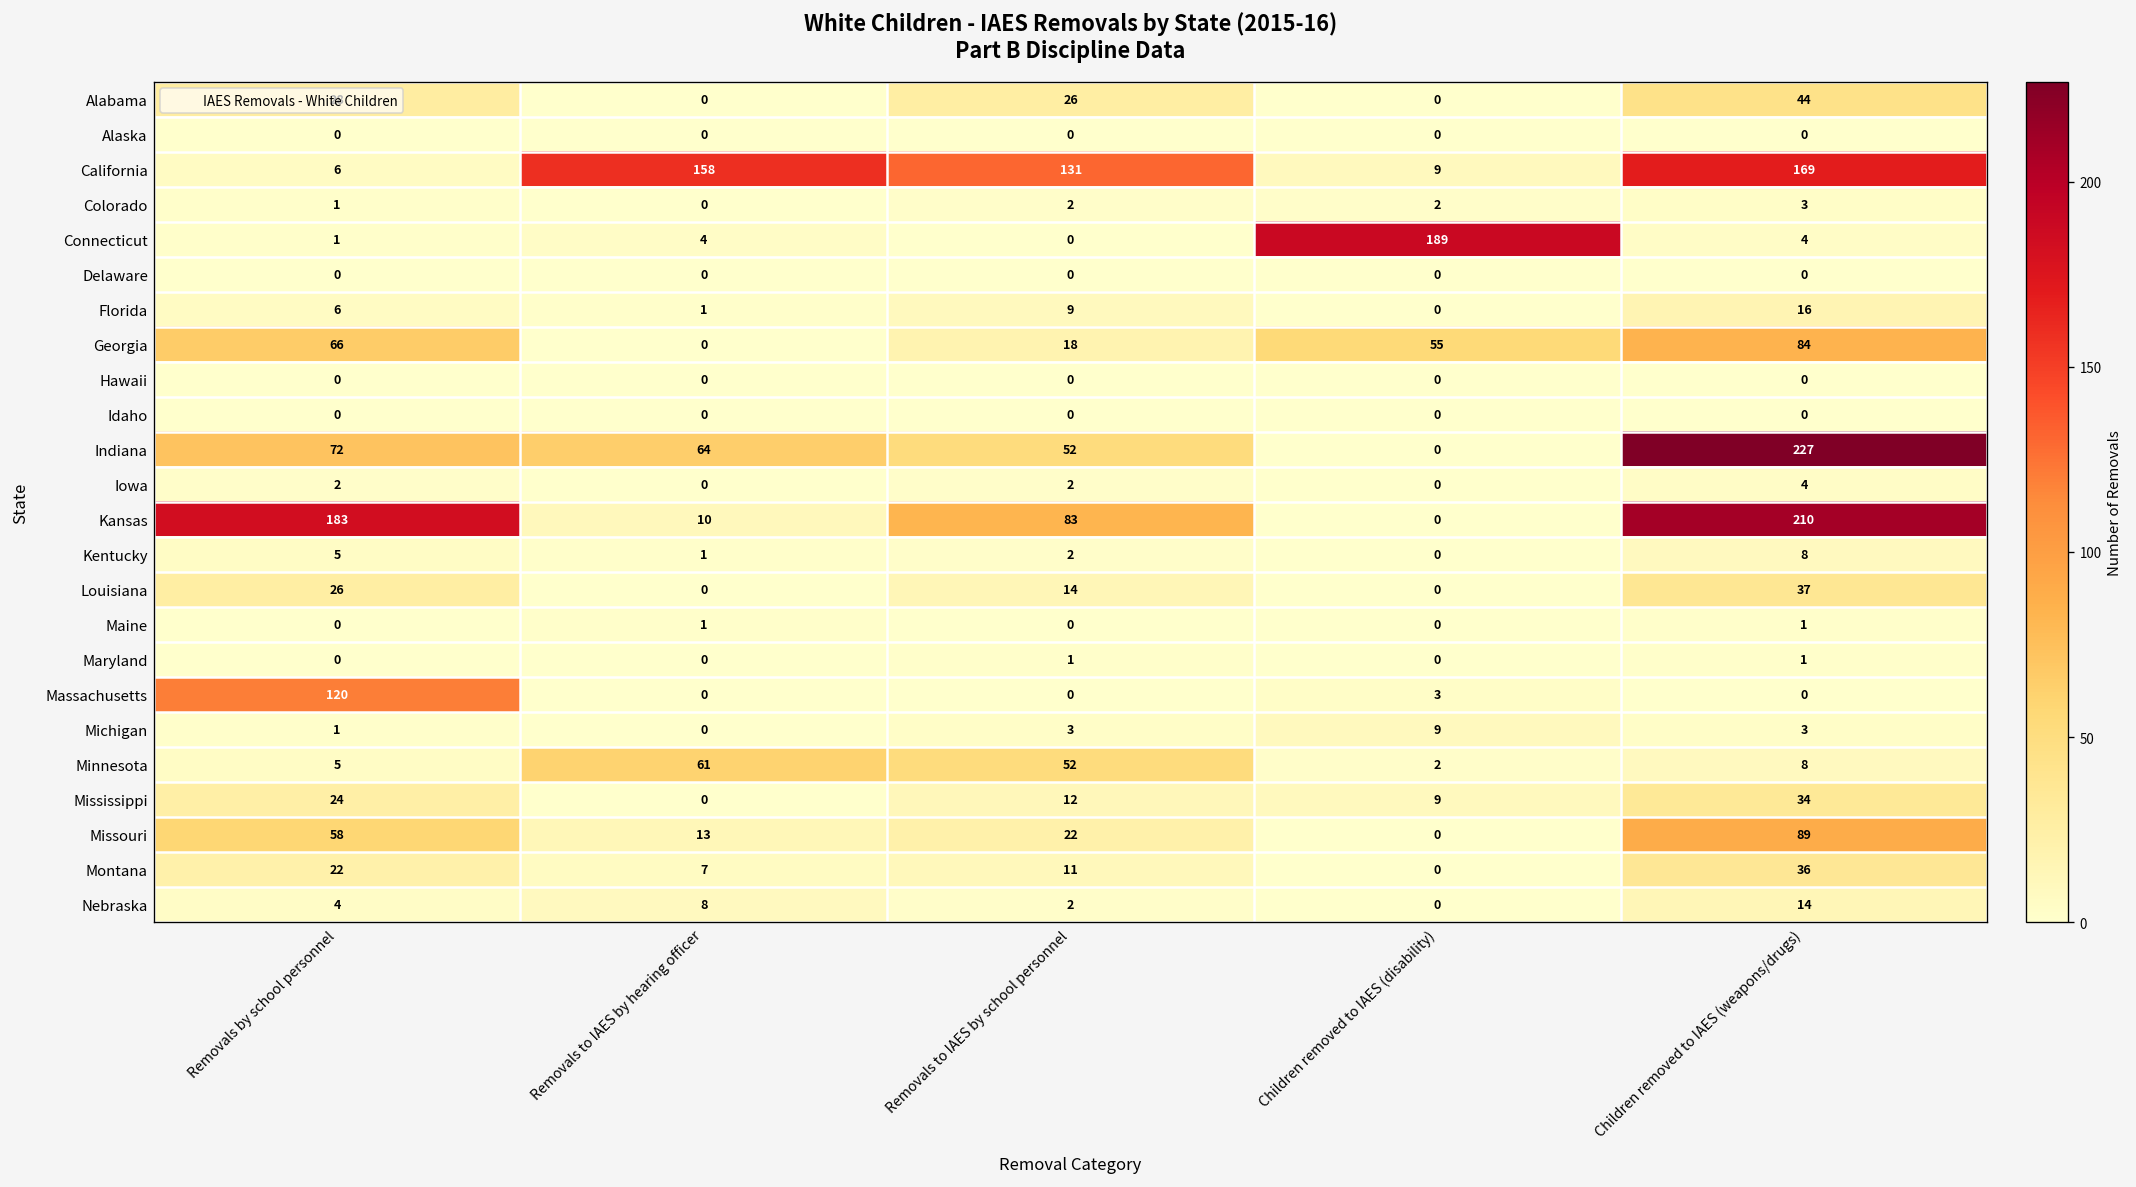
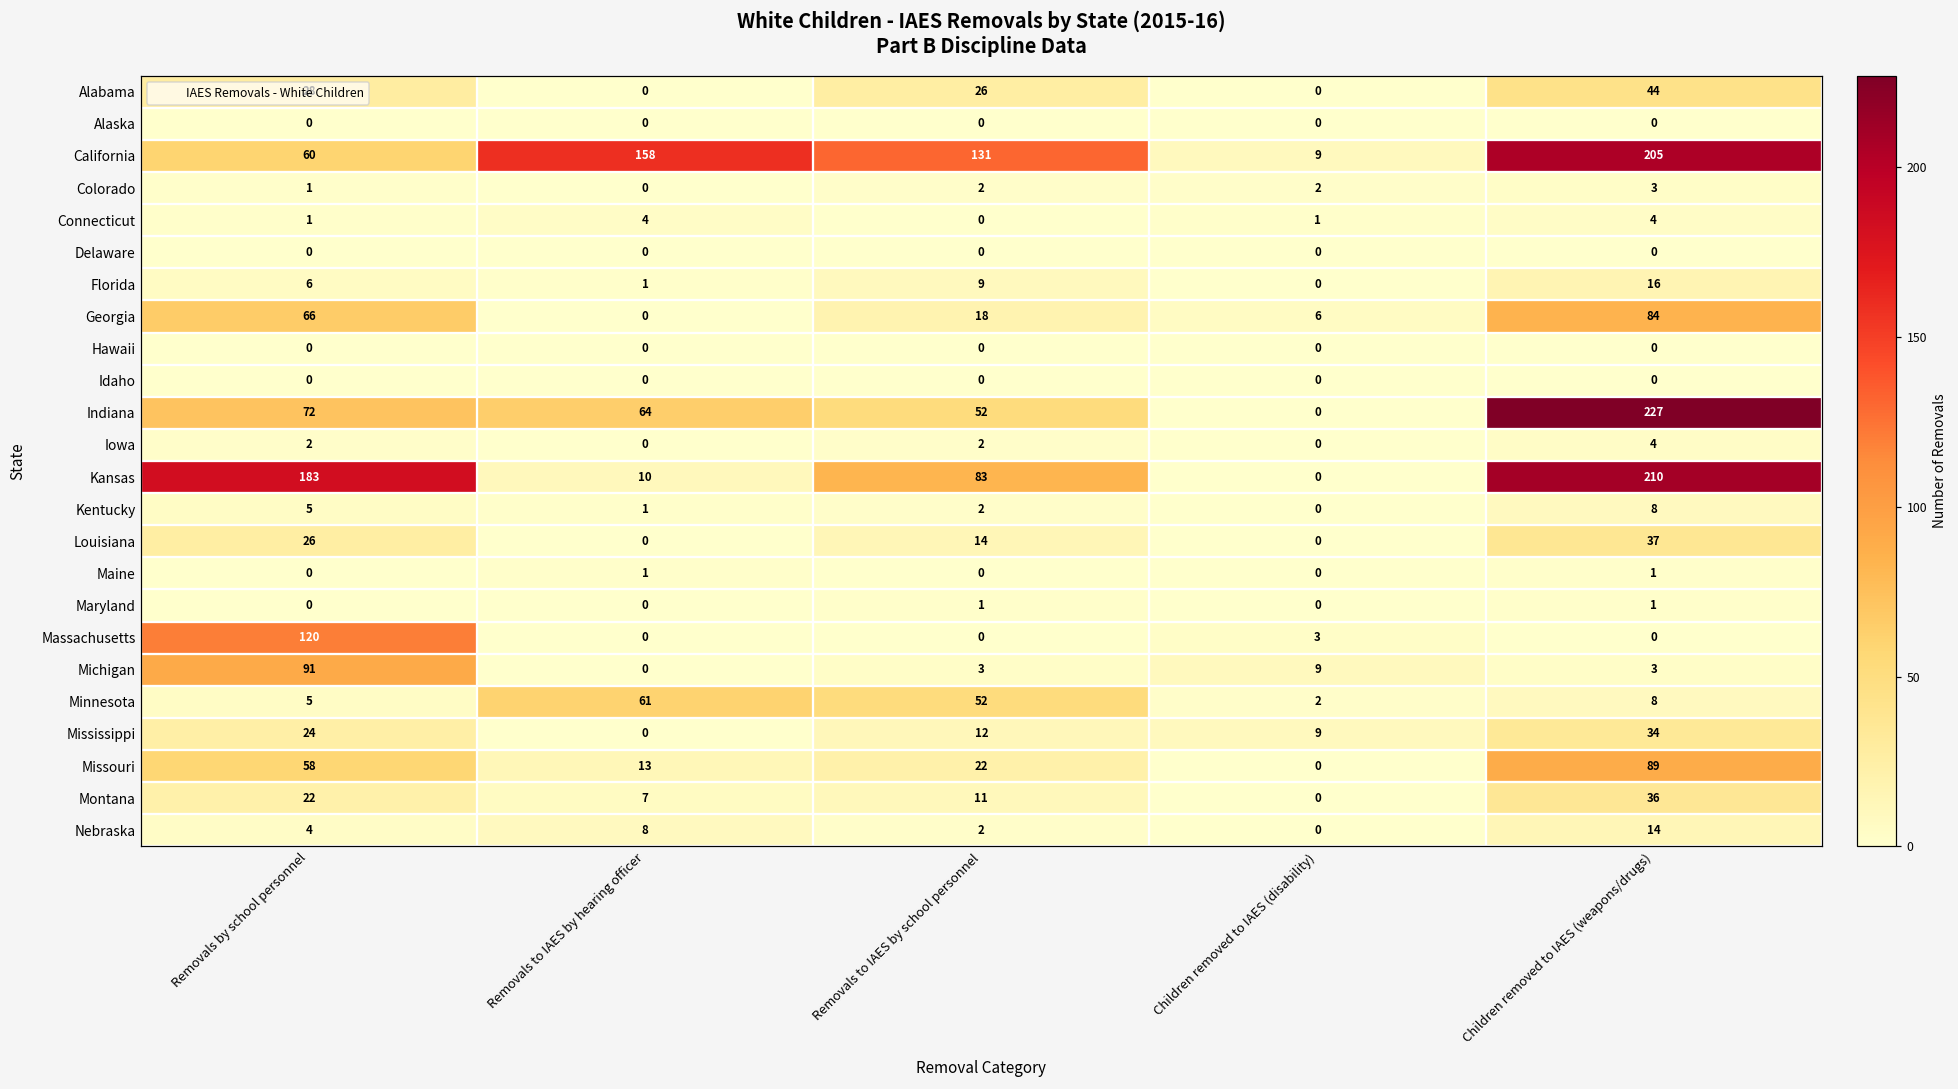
California, Removals by school personnel: 6 -> 60
California, Children removed to IAES (weapons/drugs): 169 -> 205
Connecticut, Children removed to IAES (disability): 189 -> 1
Georgia, Children removed to IAES (disability): 55 -> 6
Michigan, Removals by school personnel: 1 -> 91
